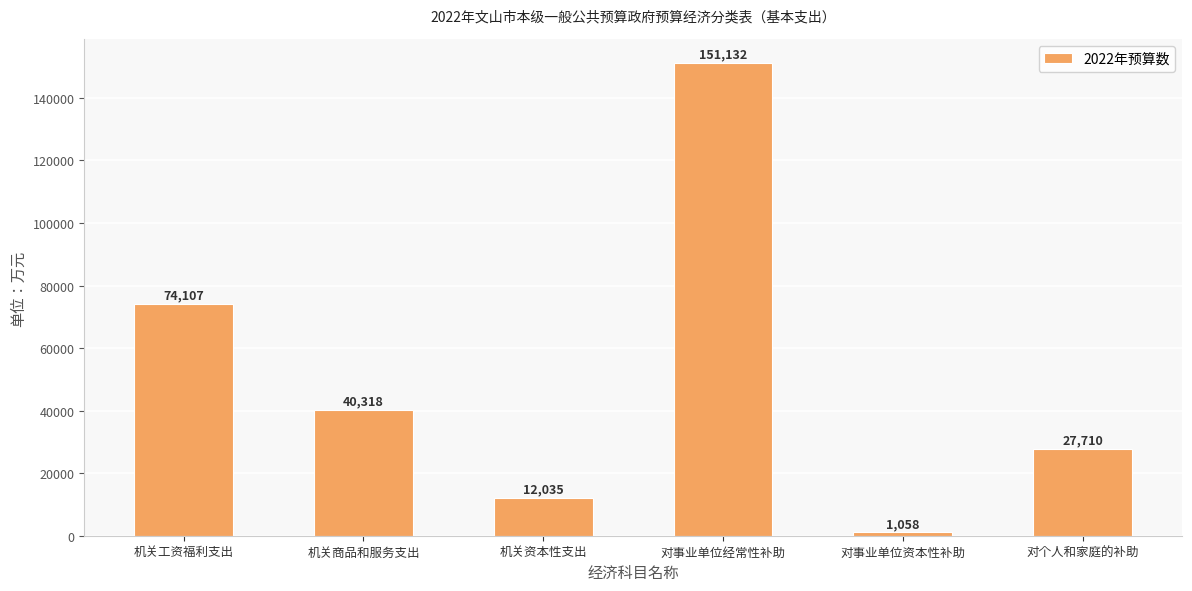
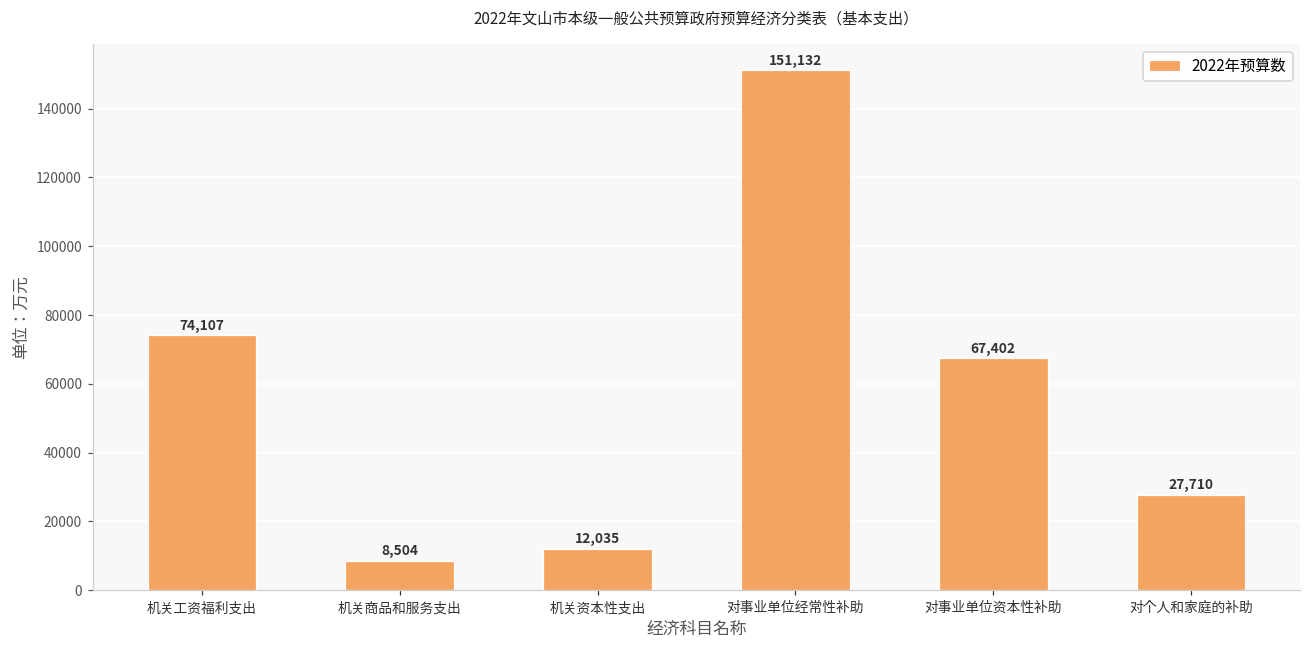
机关商品和服务支出: 40,318 -> 8,504
对事业单位资本性补助: 1,058 -> 67,402
